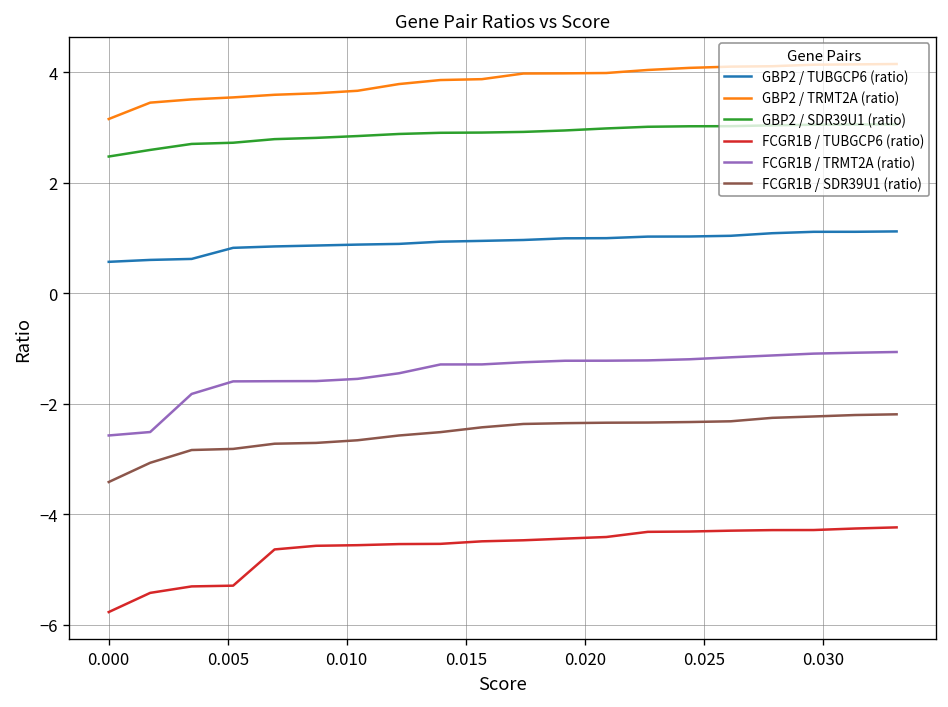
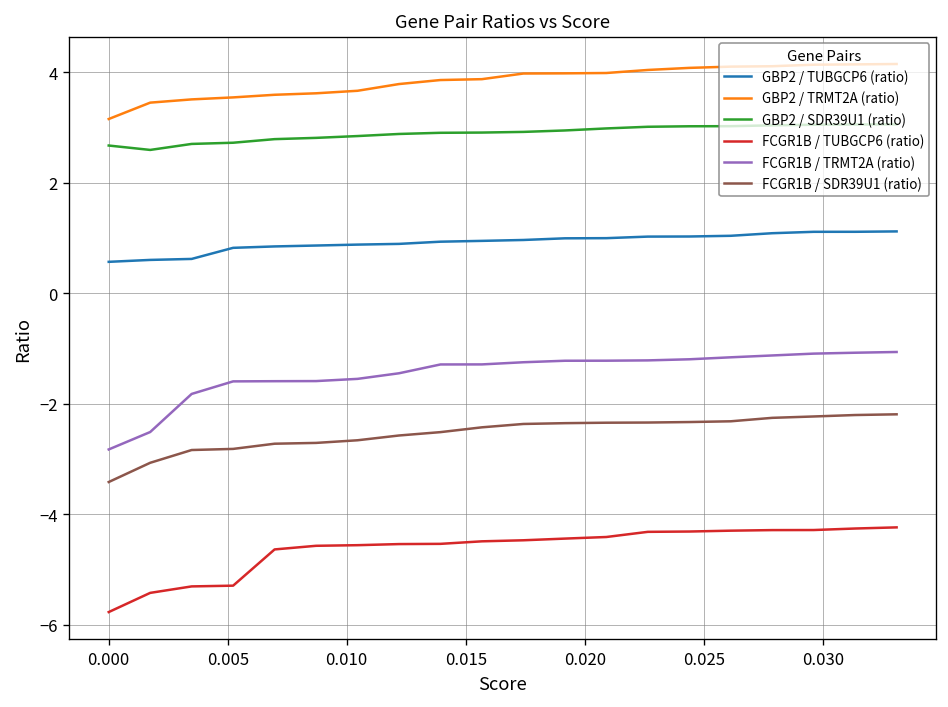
GBP2 / SDR39U1 (ratio), 0.000: 2.5 -> 2.7
FCGR1B / TRMT2A (ratio), 0.000: -2.6 -> -2.8
